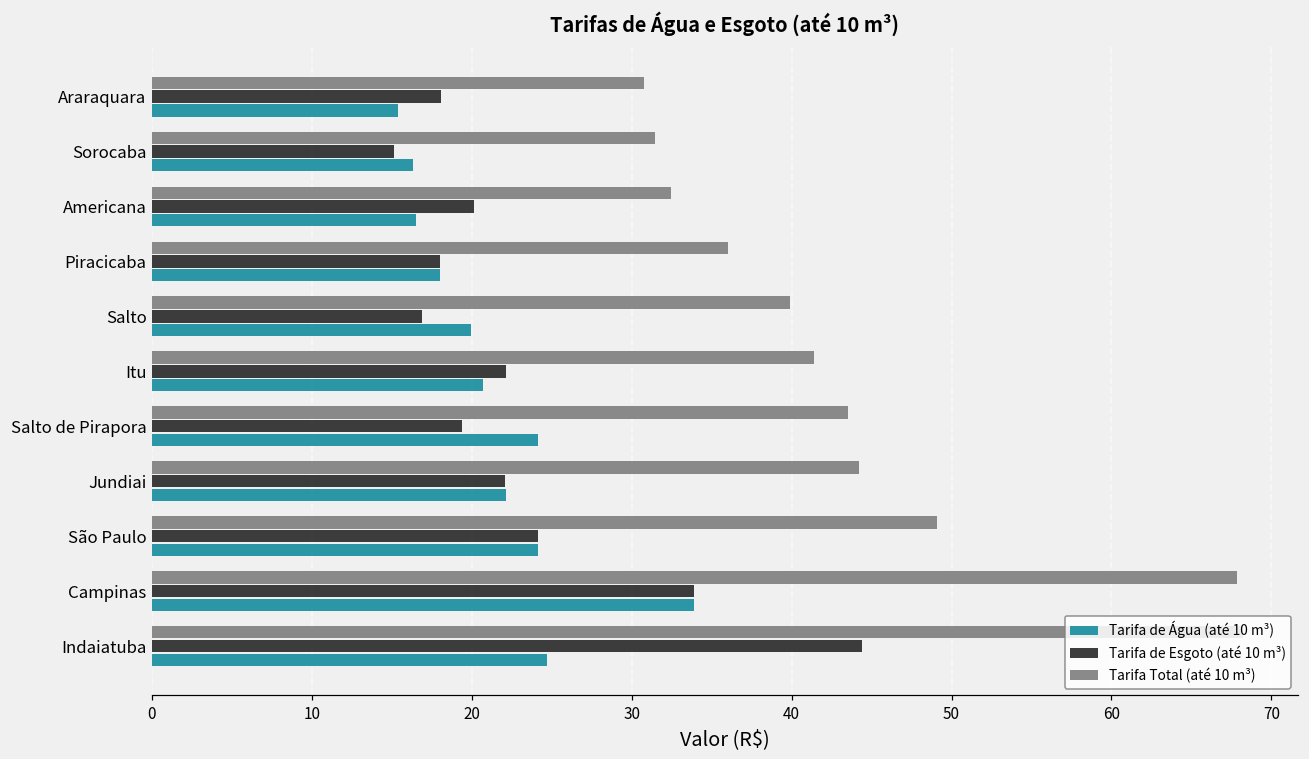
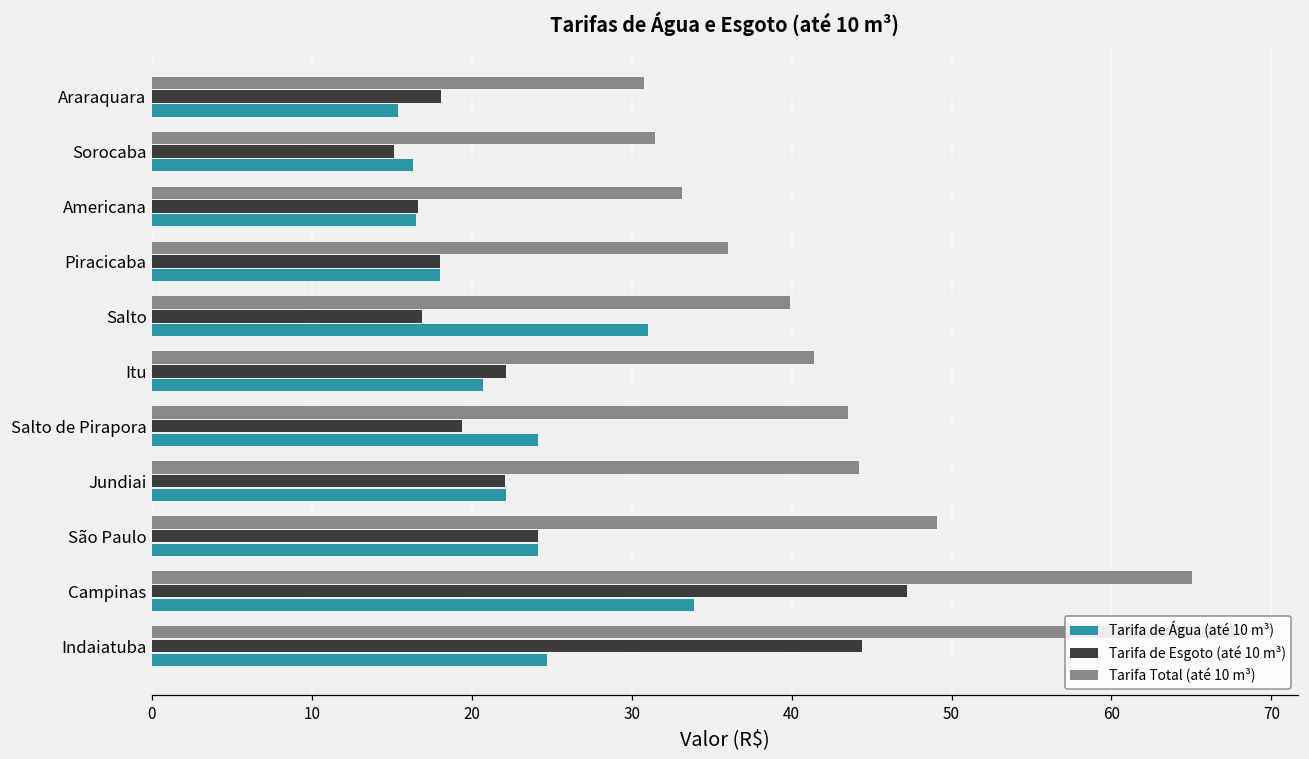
Tarifa Total (até 10 m³), Americana: 32.4 -> 33.2
Tarifa de Esgoto (até 10 m³), Americana: 20.2 -> 16.6
Tarifa de Água (até 10 m³), Salto: 19.9 -> 31.0
Tarifa Total (até 10 m³), Campinas: 67.8 -> 65.0
Tarifa de Esgoto (até 10 m³), Campinas: 33.9 -> 47.2
